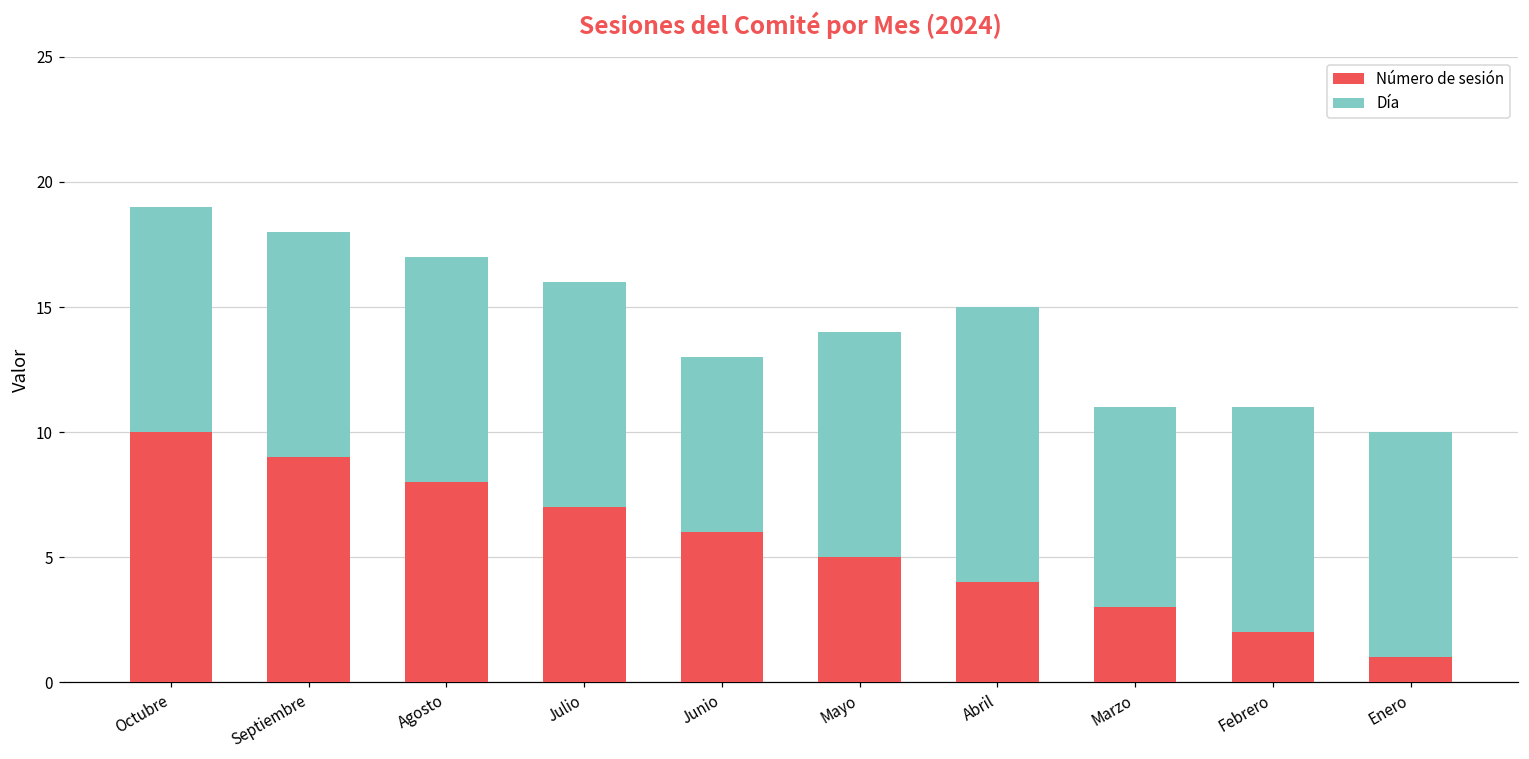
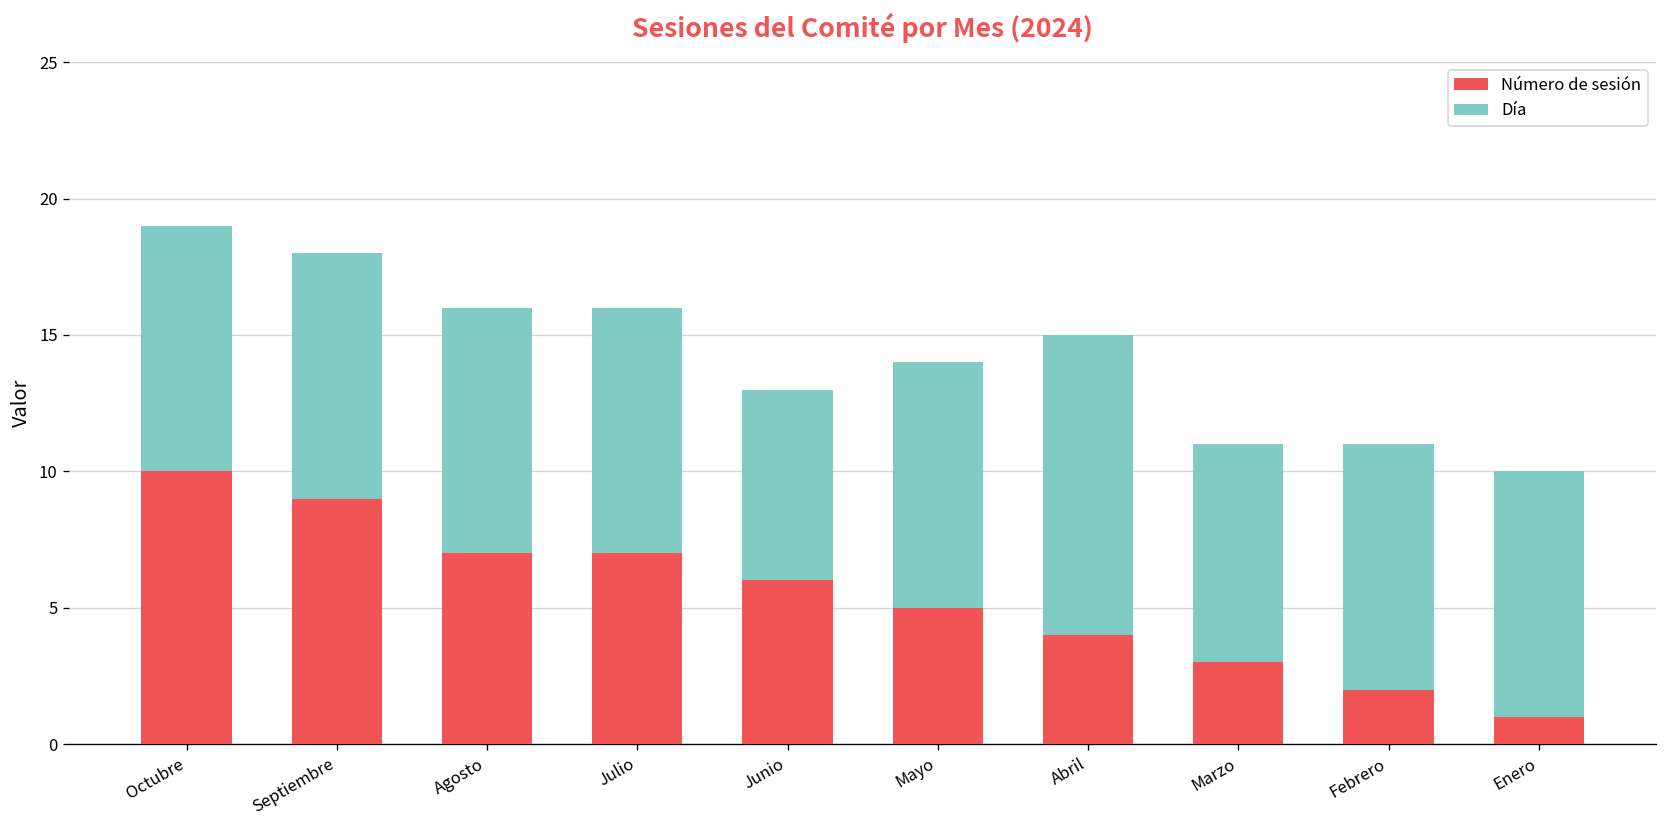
Número de sesión, Agosto: 8 -> 7
